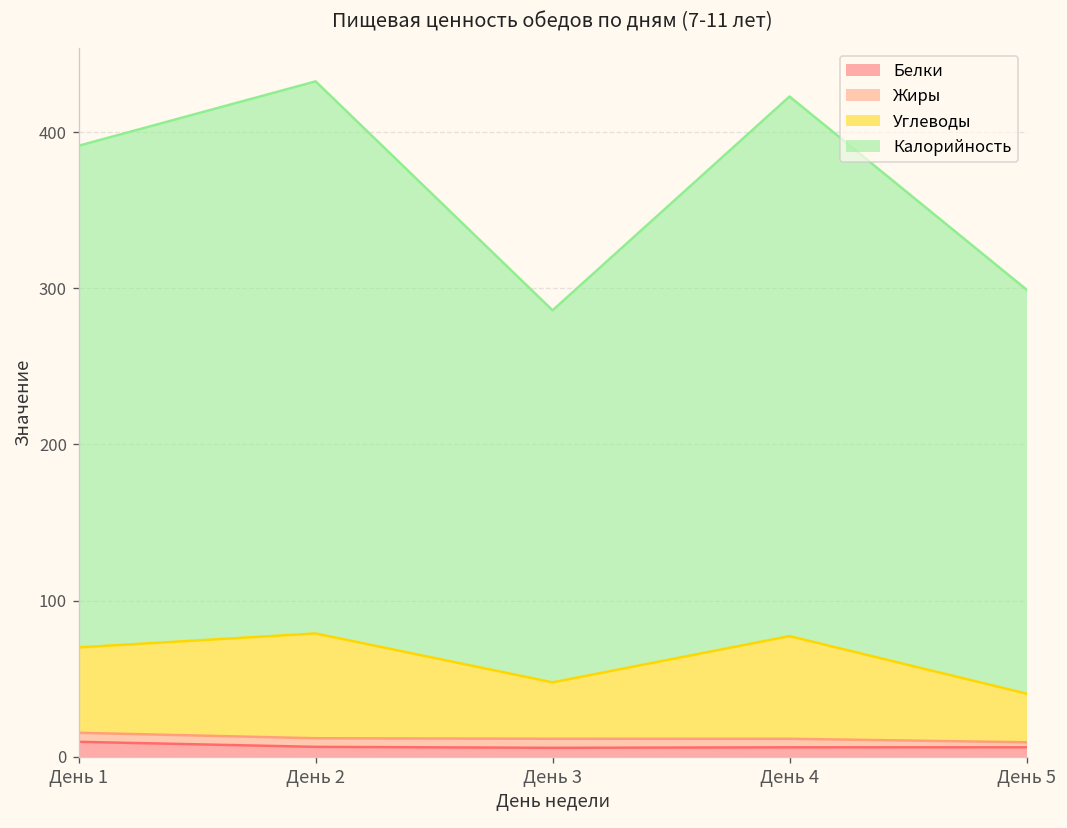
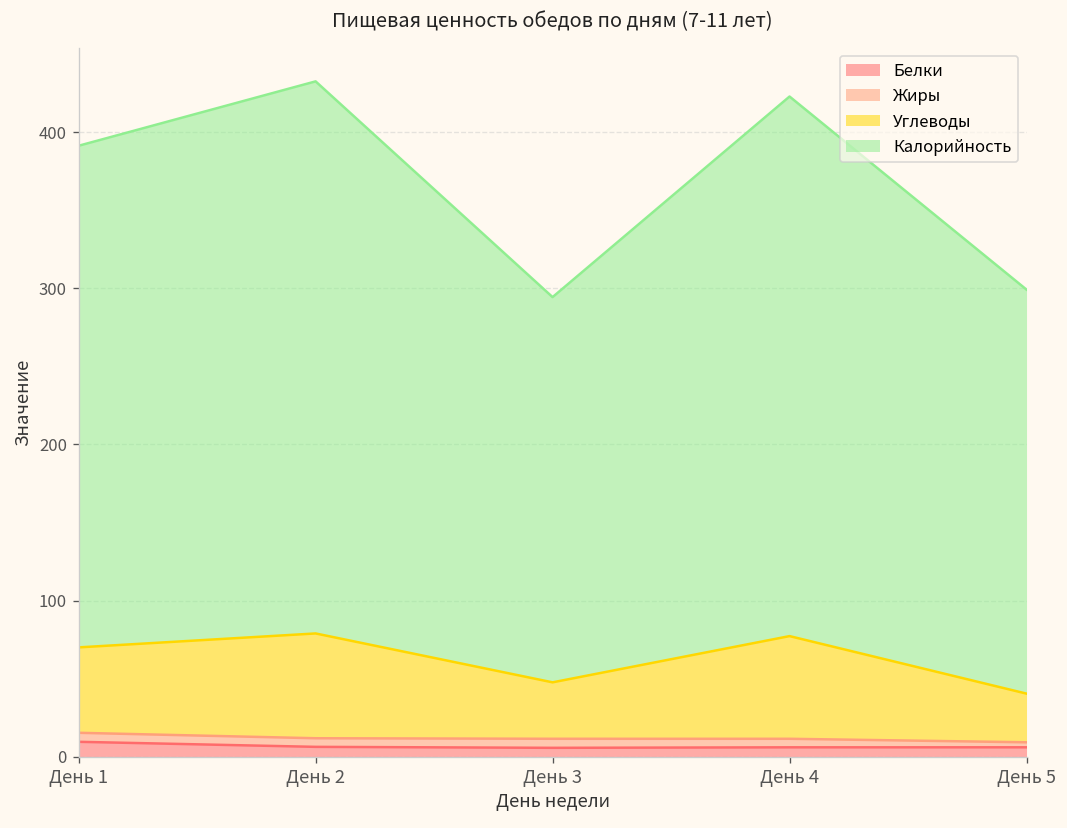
Калорийность, День 3: 238 -> 247
